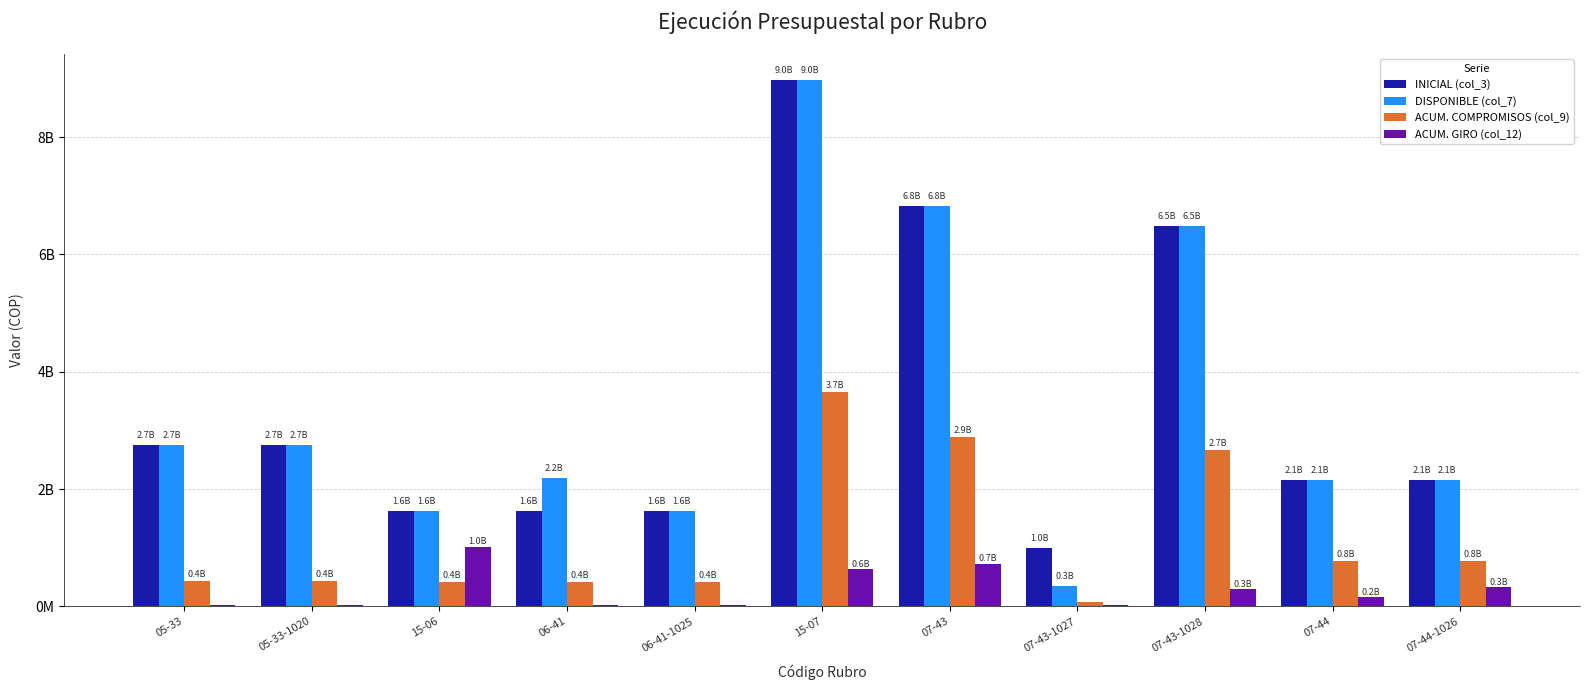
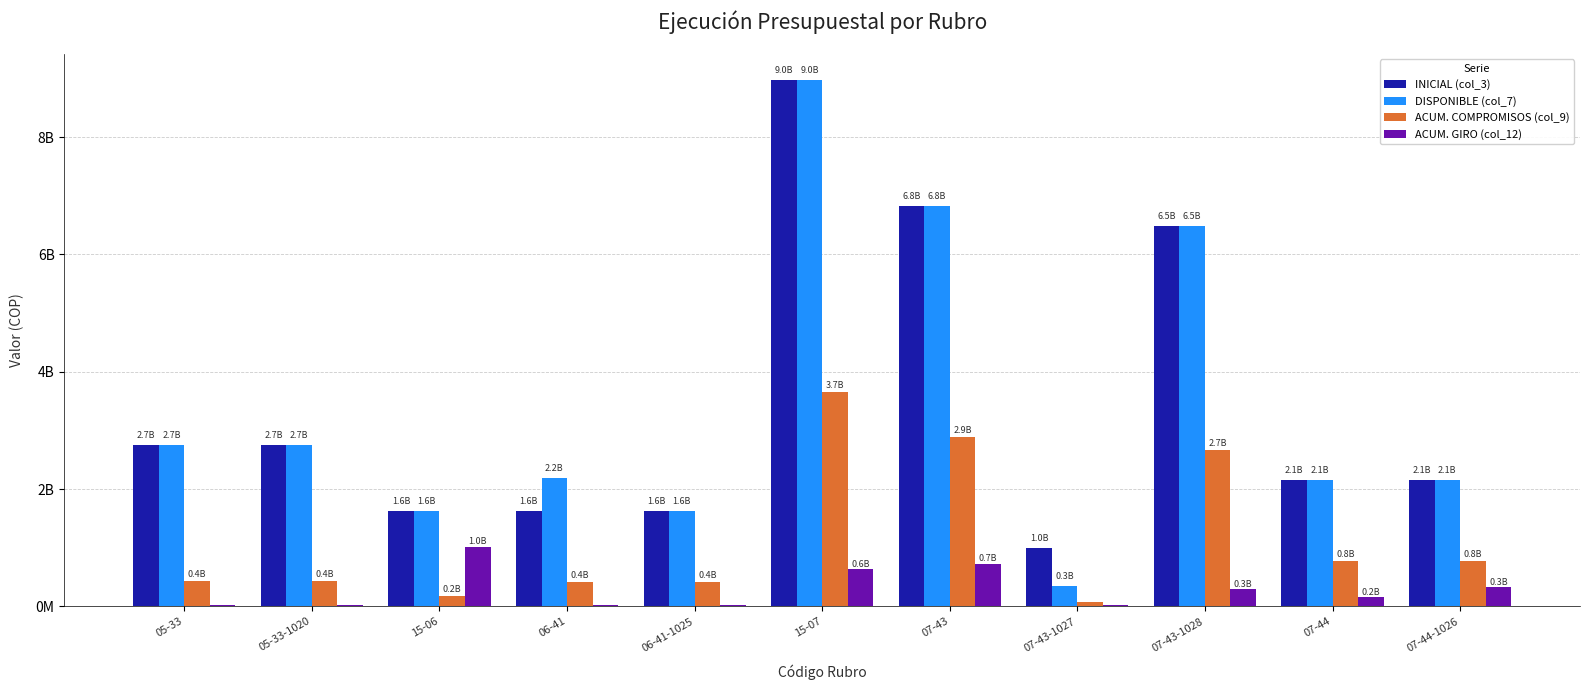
ACUM. COMPROMISOS (col_9), 15-06: 0.4B -> 0.2B
